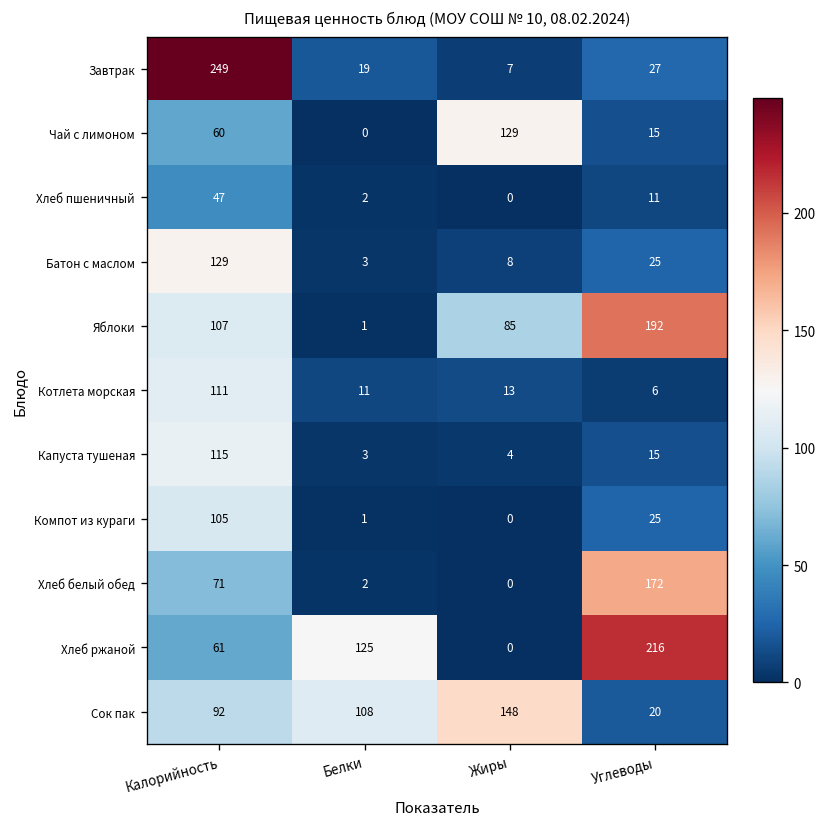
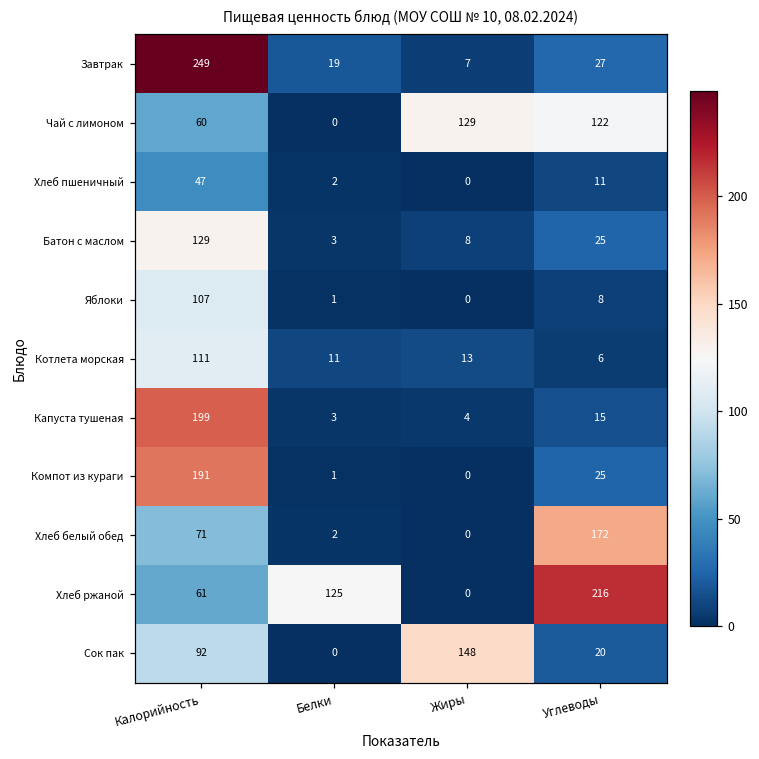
Чай с лимоном, Углеводы: 15 -> 122
Яблоки, Жиры: 85 -> 0
Яблоки, Углеводы: 192 -> 8
Капуста тушеная, Калорийность: 115 -> 199
Компот из кураги, Калорийность: 105 -> 191
Сок пак, Белки: 108 -> 0
